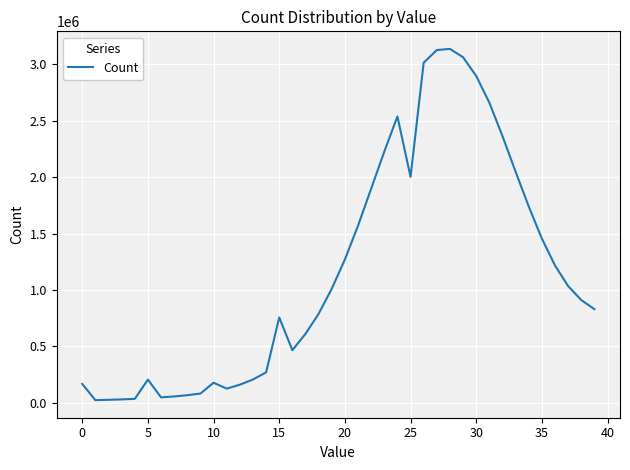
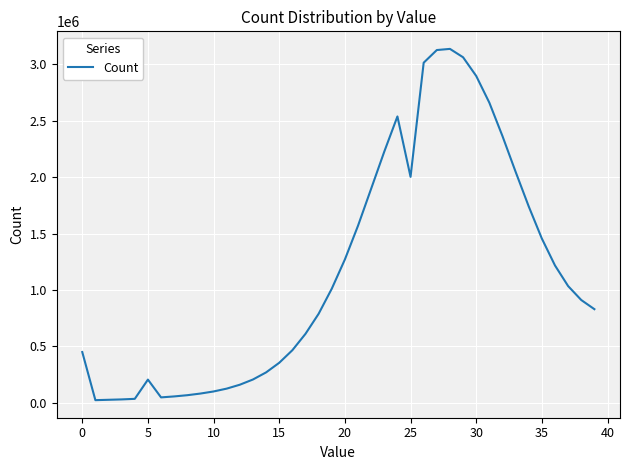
0: 170000 -> 450000
10: 180000 -> 100000
15: 760000 -> 360000
